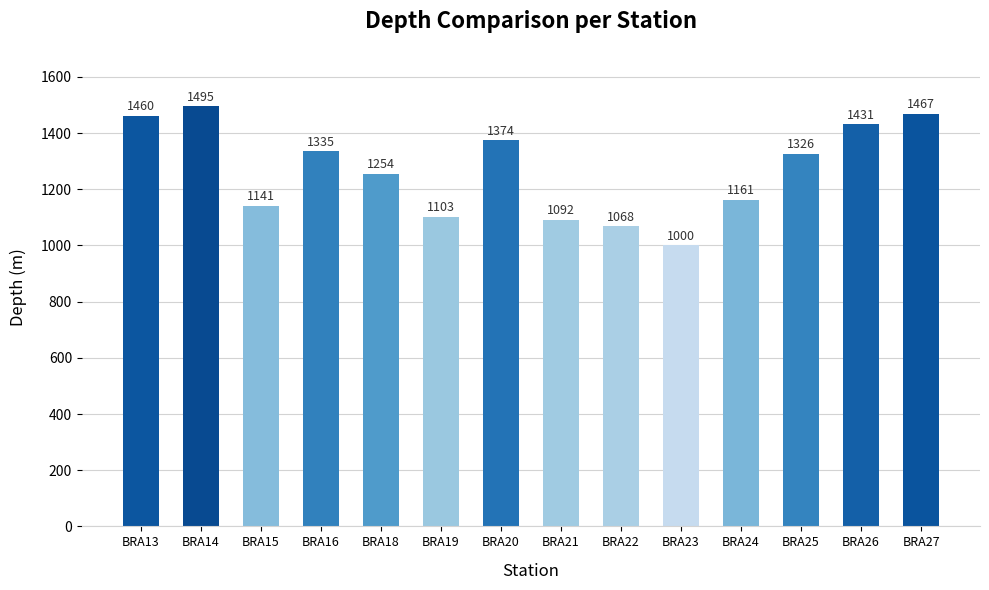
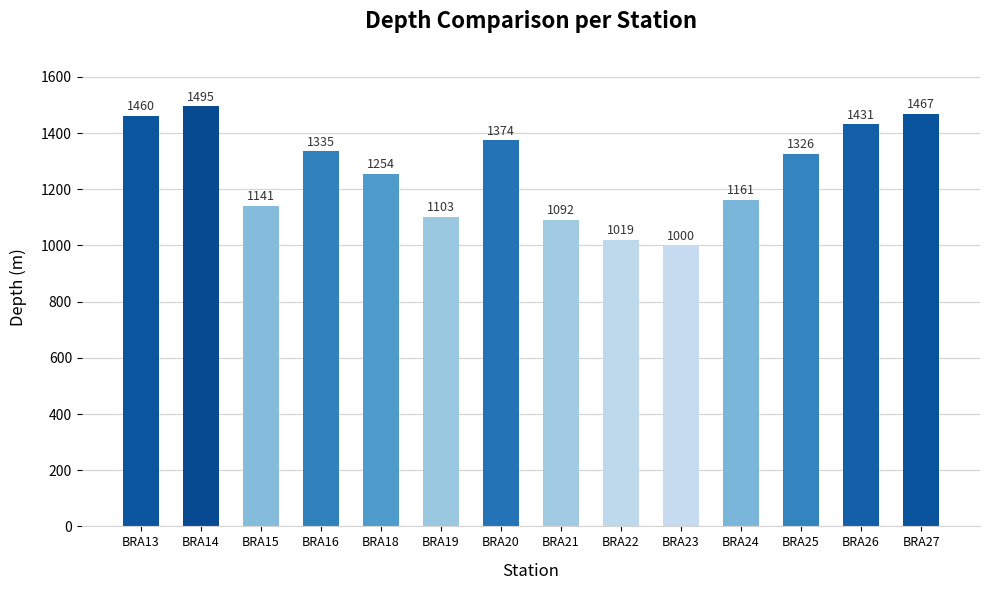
BRA22: 1068 -> 1019
